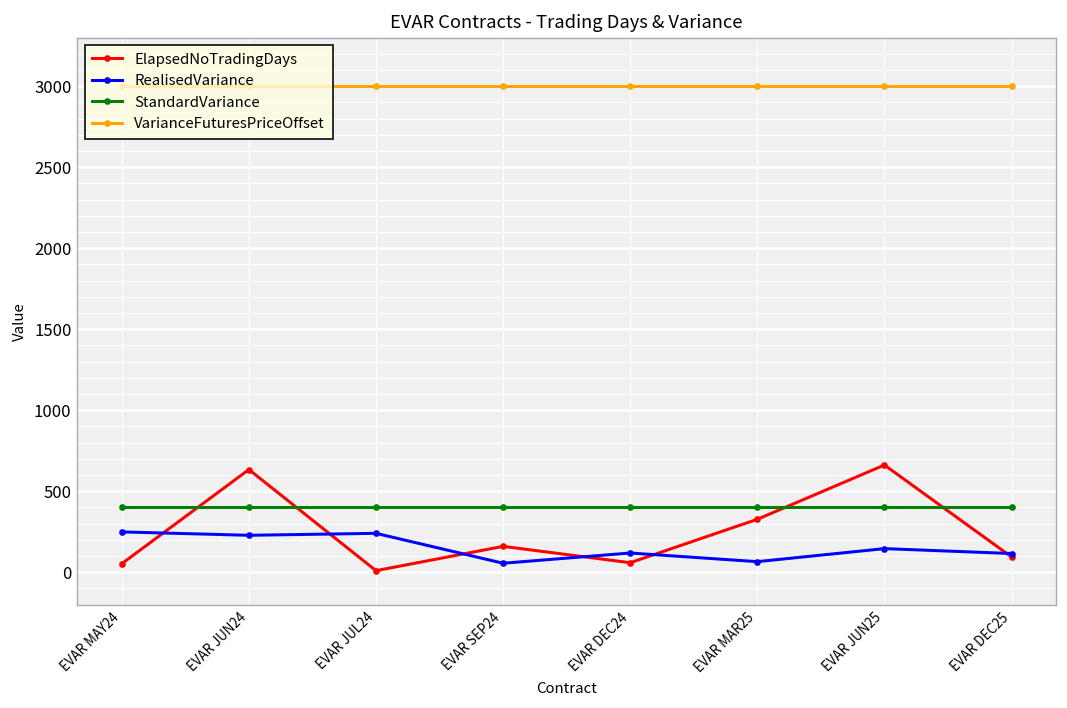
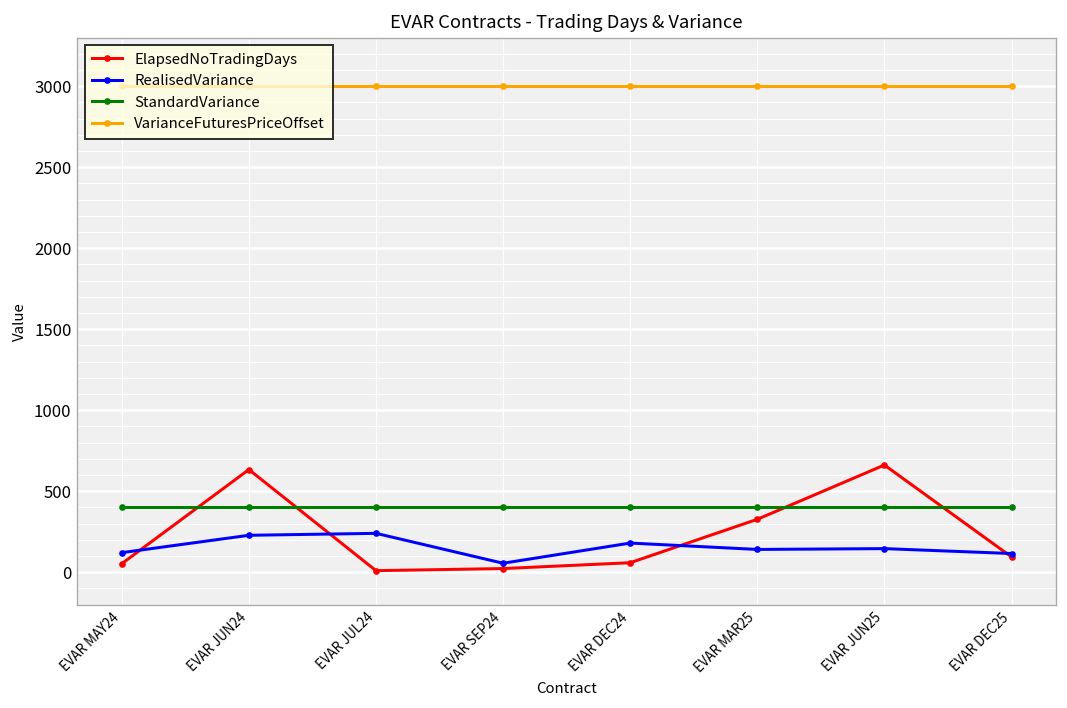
RealisedVariance, EVAR MAY24: 250 -> 120
ElapsedNoTradingDays, EVAR SEP24: 160 -> 20
RealisedVariance, EVAR DEC24: 120 -> 180
RealisedVariance, EVAR MAR25: 70 -> 140
